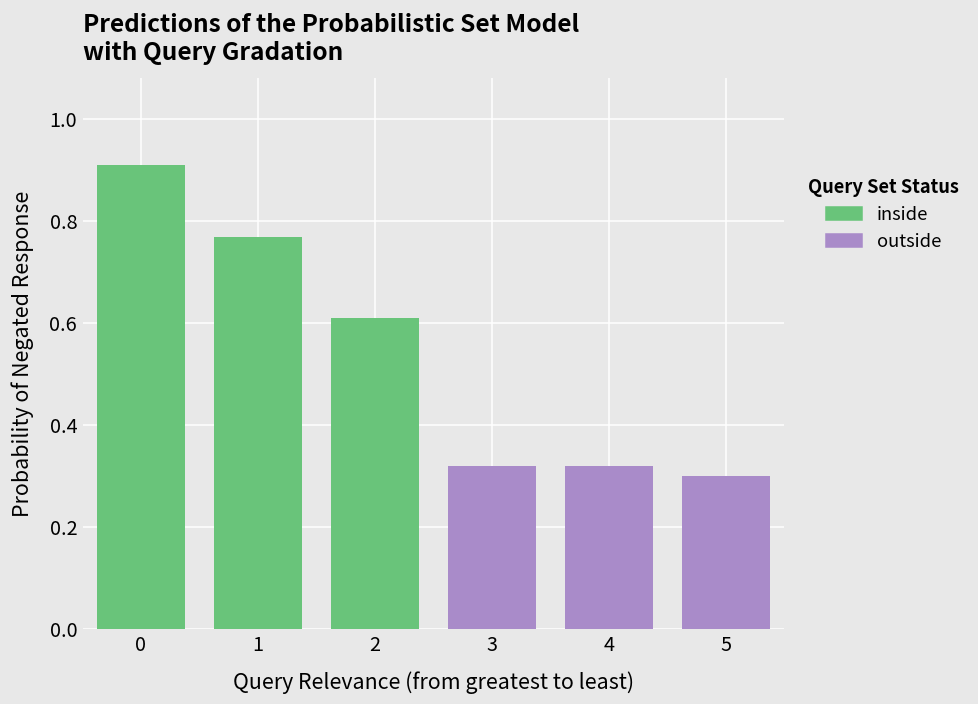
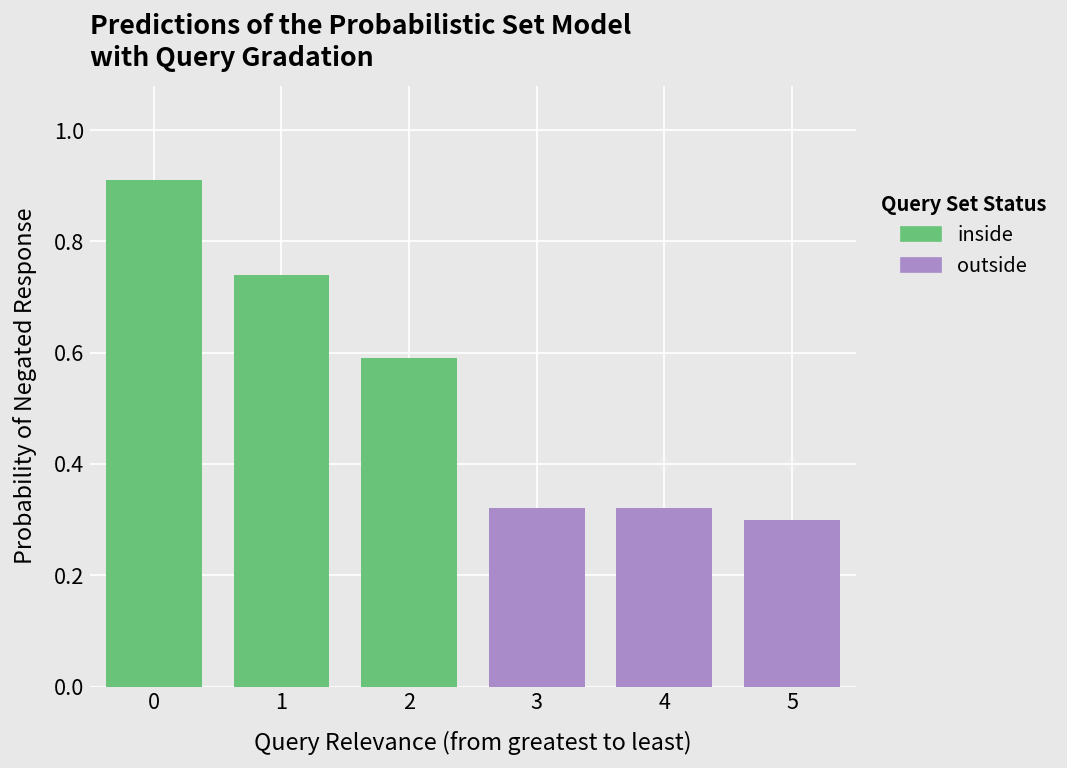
inside, 1: 0.77 -> 0.74
inside, 2: 0.61 -> 0.59
